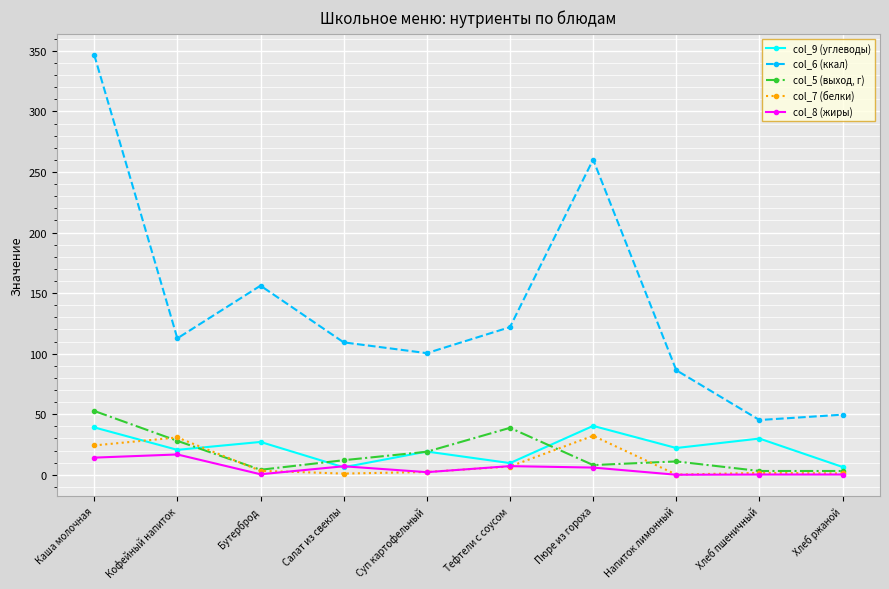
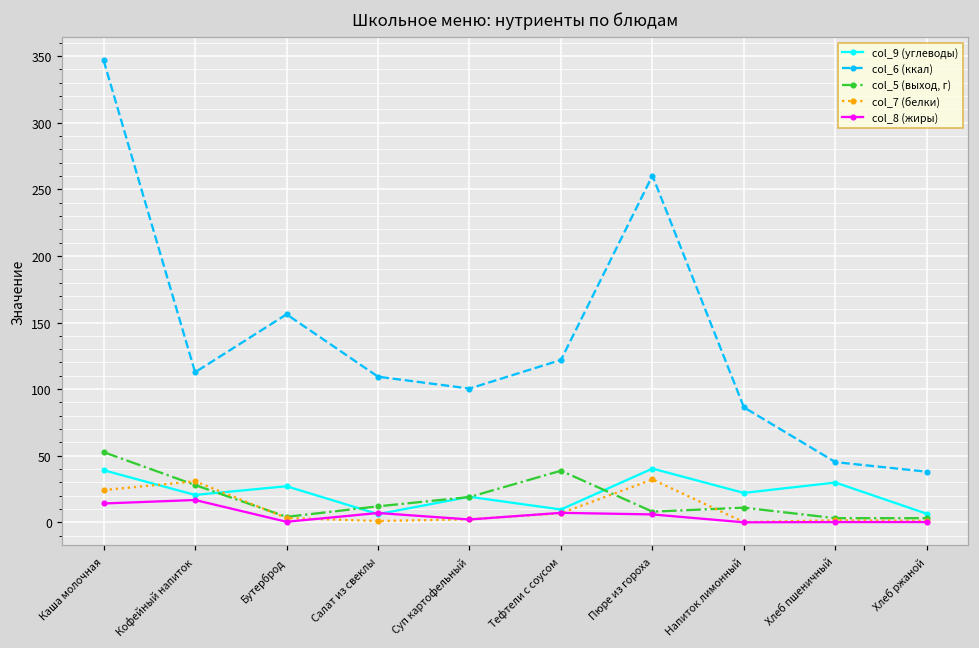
col_6 (ккал), Хлеб ржаной: 50 -> 38
